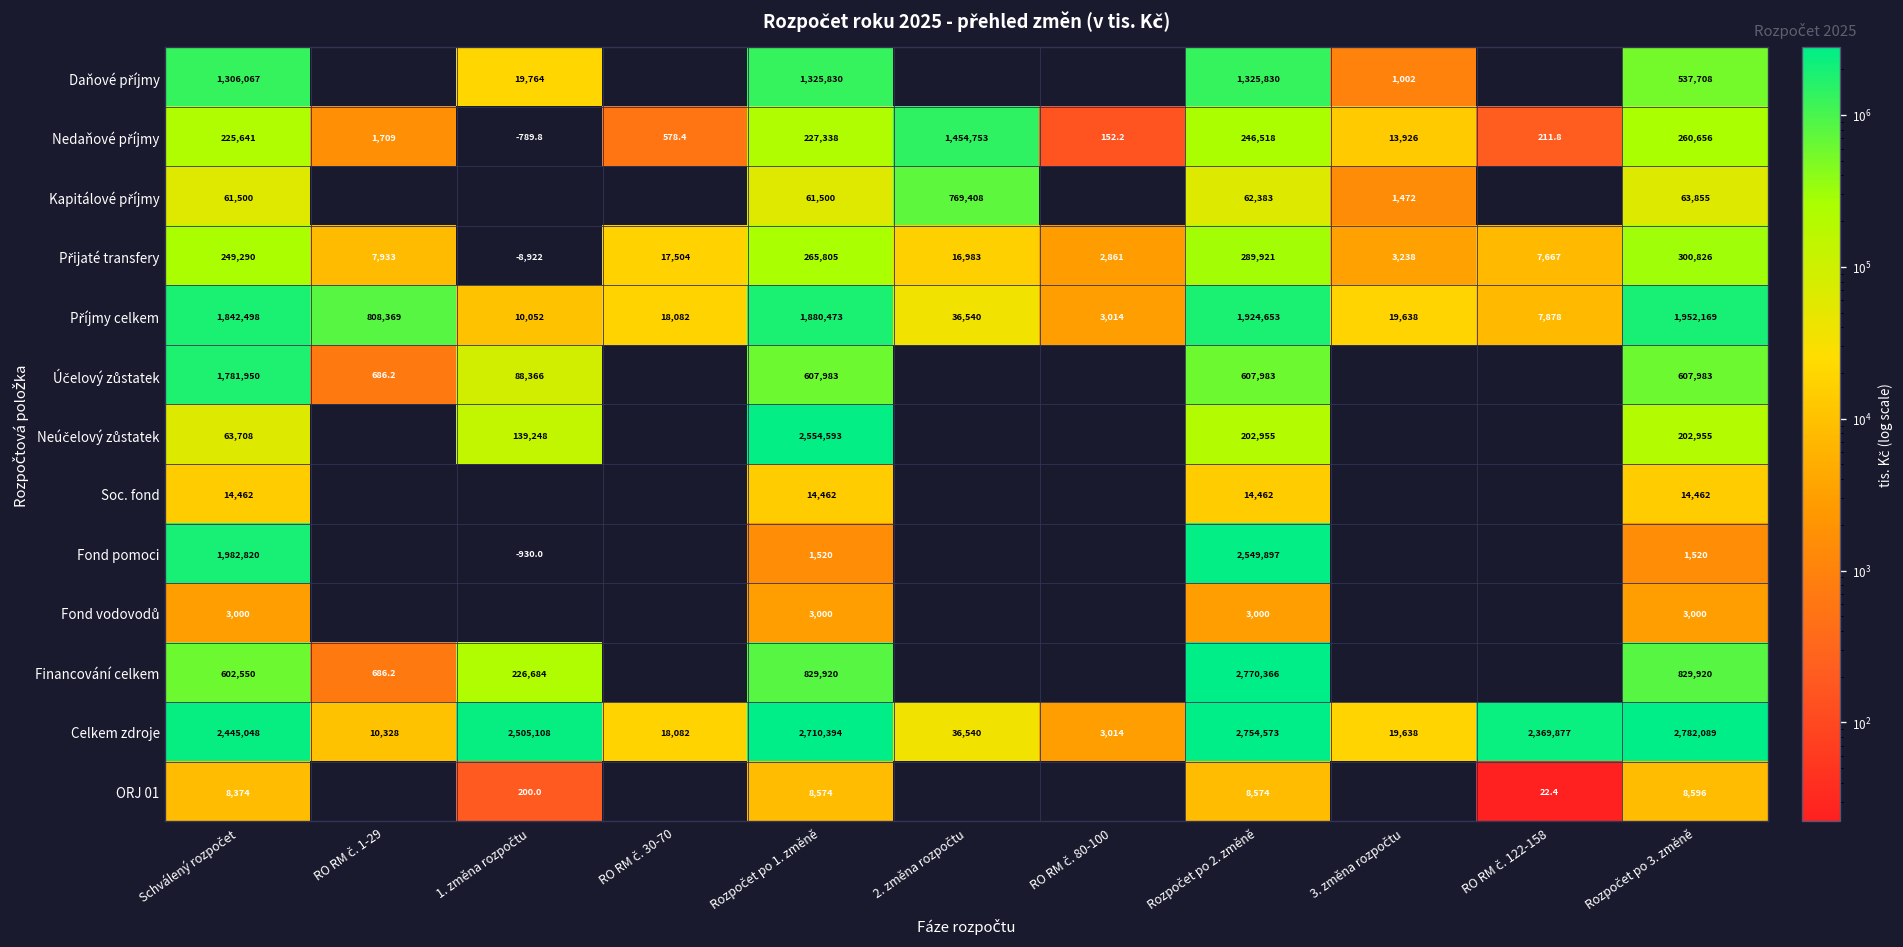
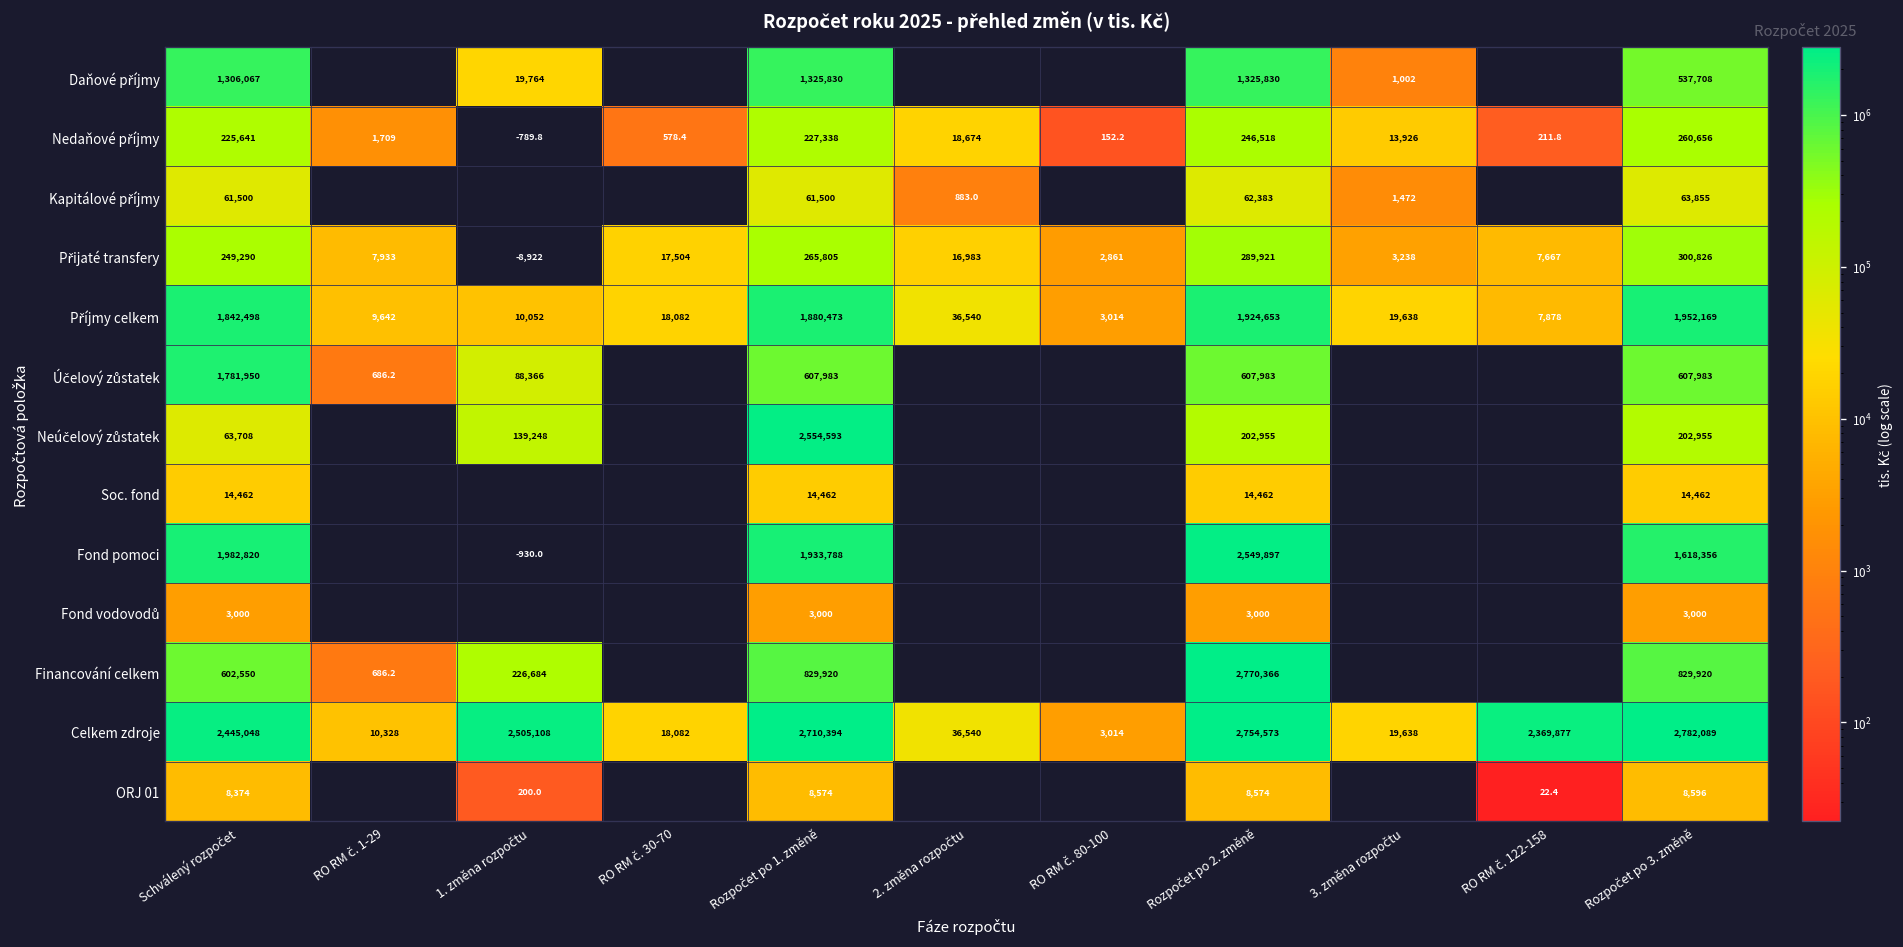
Nedaňové příjmy, 2. změna rozpočtu: 1,454,753 -> 18,674
Kapitálové příjmy, 2. změna rozpočtu: 769,408 -> 883.0
Příjmy celkem, RO RM č. 1-29: 808,369 -> 9,642
Fond pomoci, Rozpočet po 1. změně: 1,520 -> 1,933,788
Fond pomoci, Rozpočet po 3. změně: 1,520 -> 1,618,356
